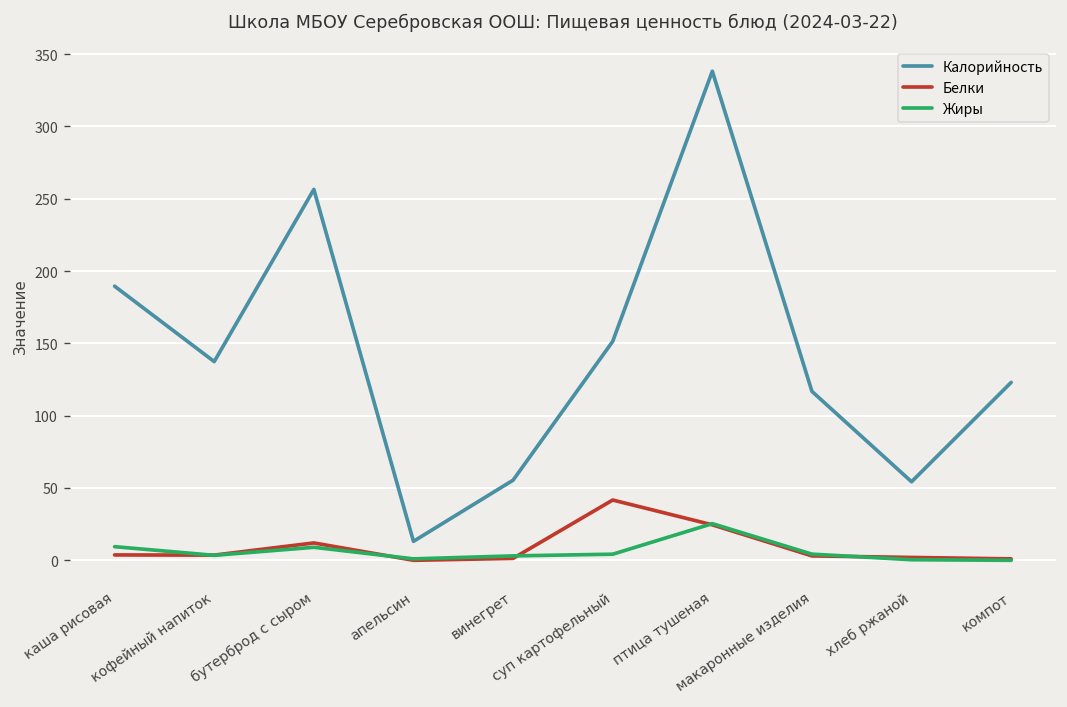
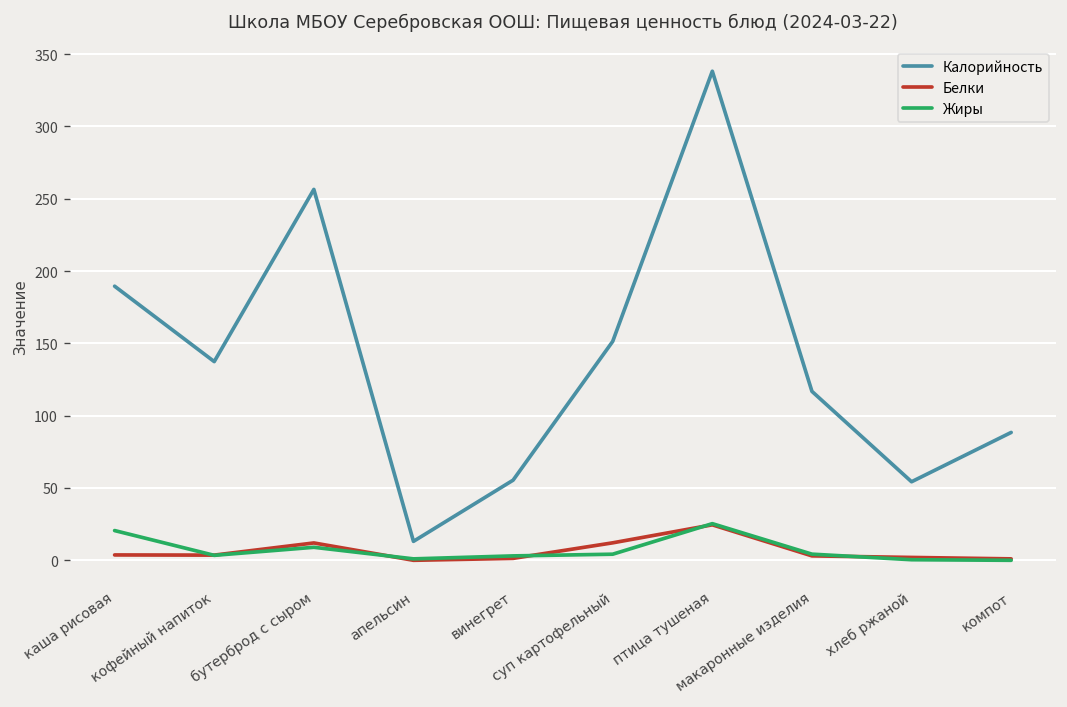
Жиры, каша рисовая: 9 -> 21
Белки, суп картофельный: 42 -> 12
Калорийность, компот: 123 -> 88
